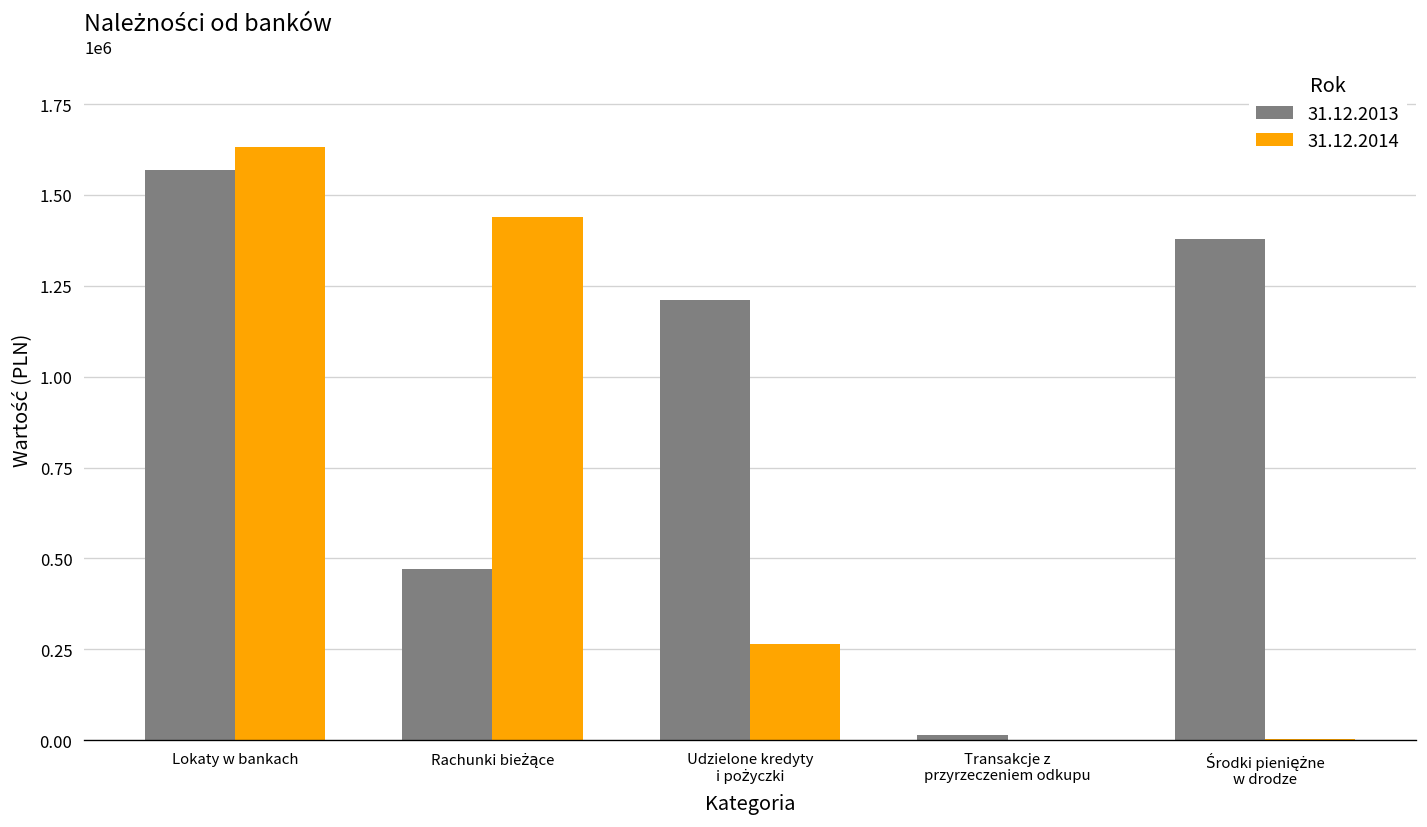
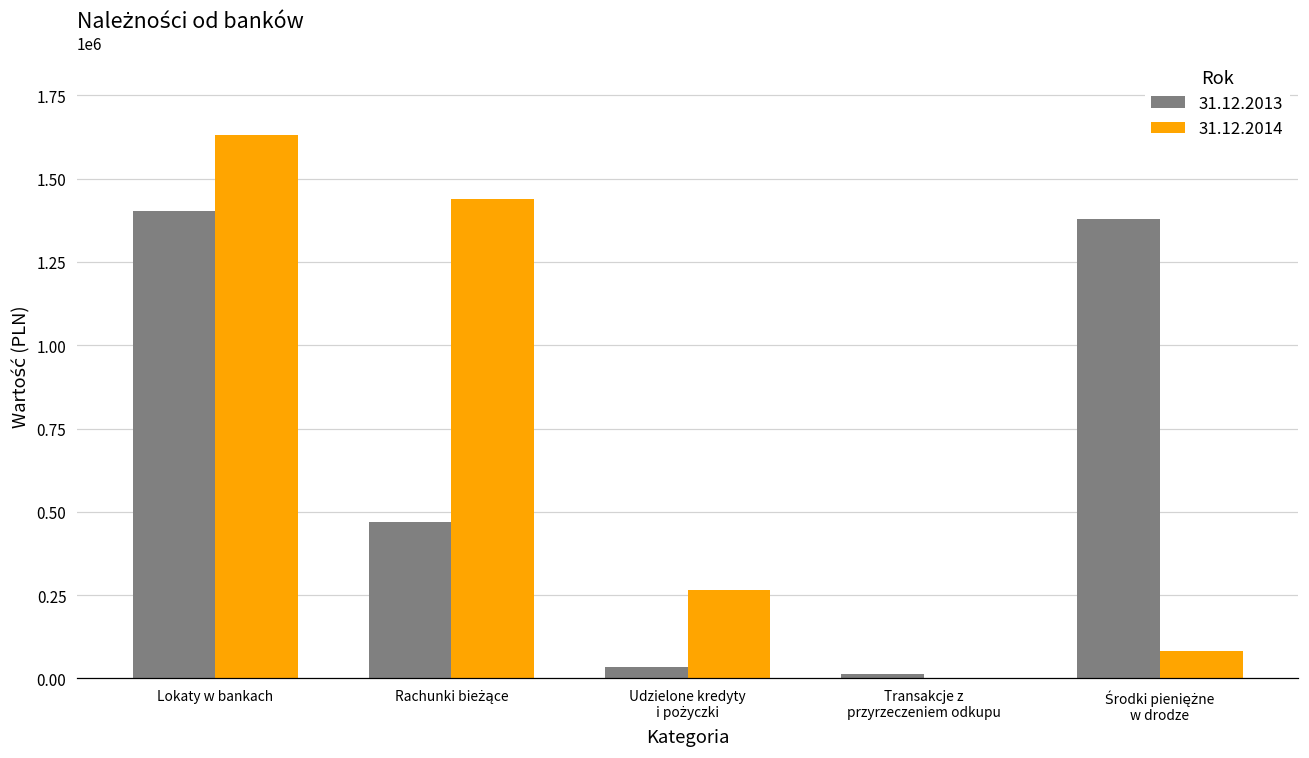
31.12.2013, Lokaty w bankach: 1570000 -> 1400000
31.12.2013, Udzielone kredyty i pożyczki: 1210000 -> 30000
31.12.2014, Środki pieniężne w drodze: 0 -> 80000
